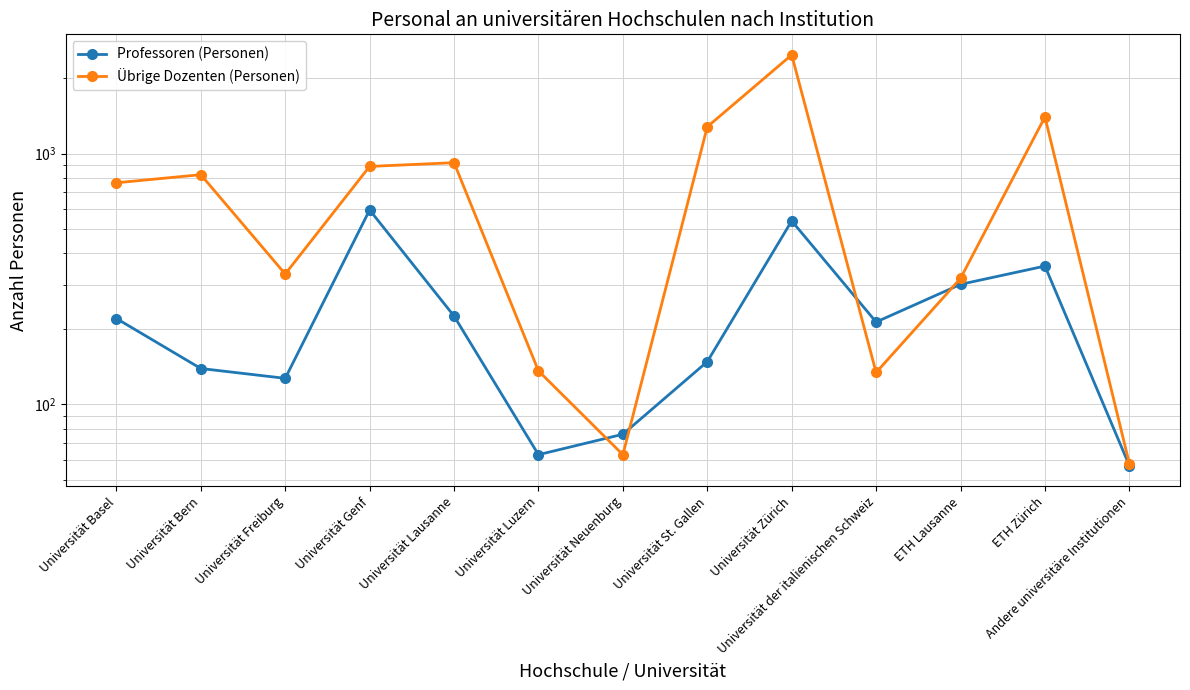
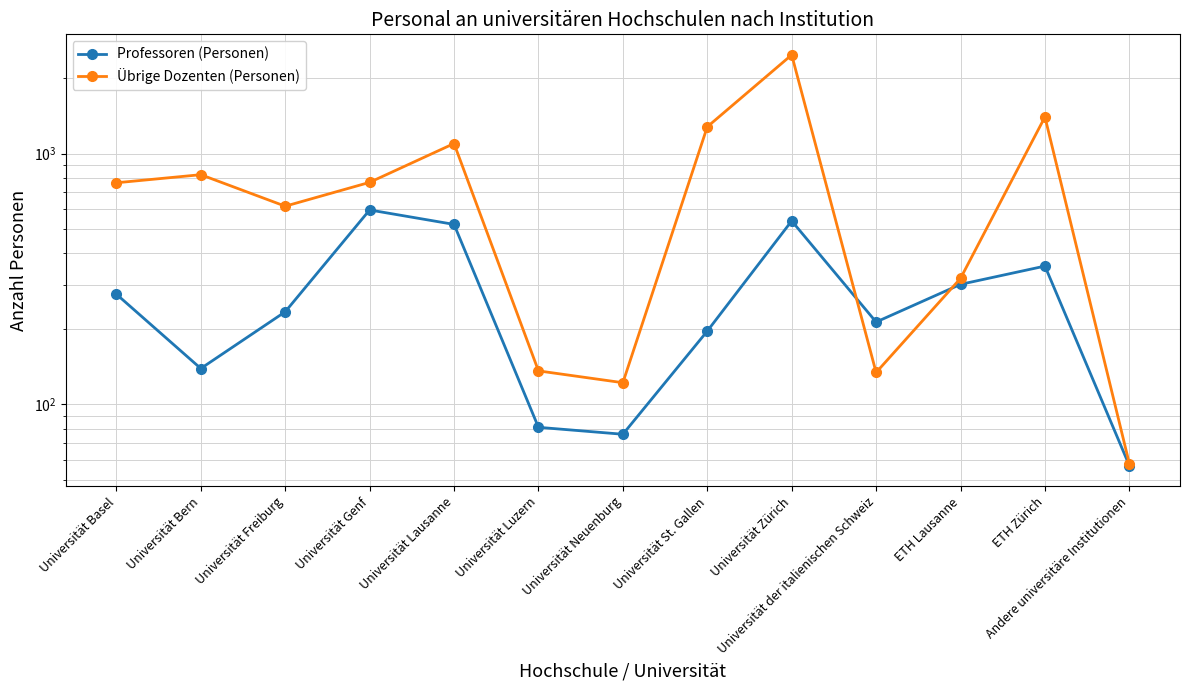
Professoren (Personen), Universität Basel: 220 -> 280
Professoren (Personen), Universität Freiburg: 130 -> 230
Übrige Dozenten (Personen), Universität Freiburg: 330 -> 620
Übrige Dozenten (Personen), Universität Genf: 890 -> 770
Professoren (Personen), Universität Lausanne: 230 -> 520
Übrige Dozenten (Personen), Universität Lausanne: 920 -> 1100
Professoren (Personen), Universität Luzern: 63 -> 81
Übrige Dozenten (Personen), Universität Neuenburg: 63 -> 120
Professoren (Personen), Universität St. Gallen: 150 -> 200
